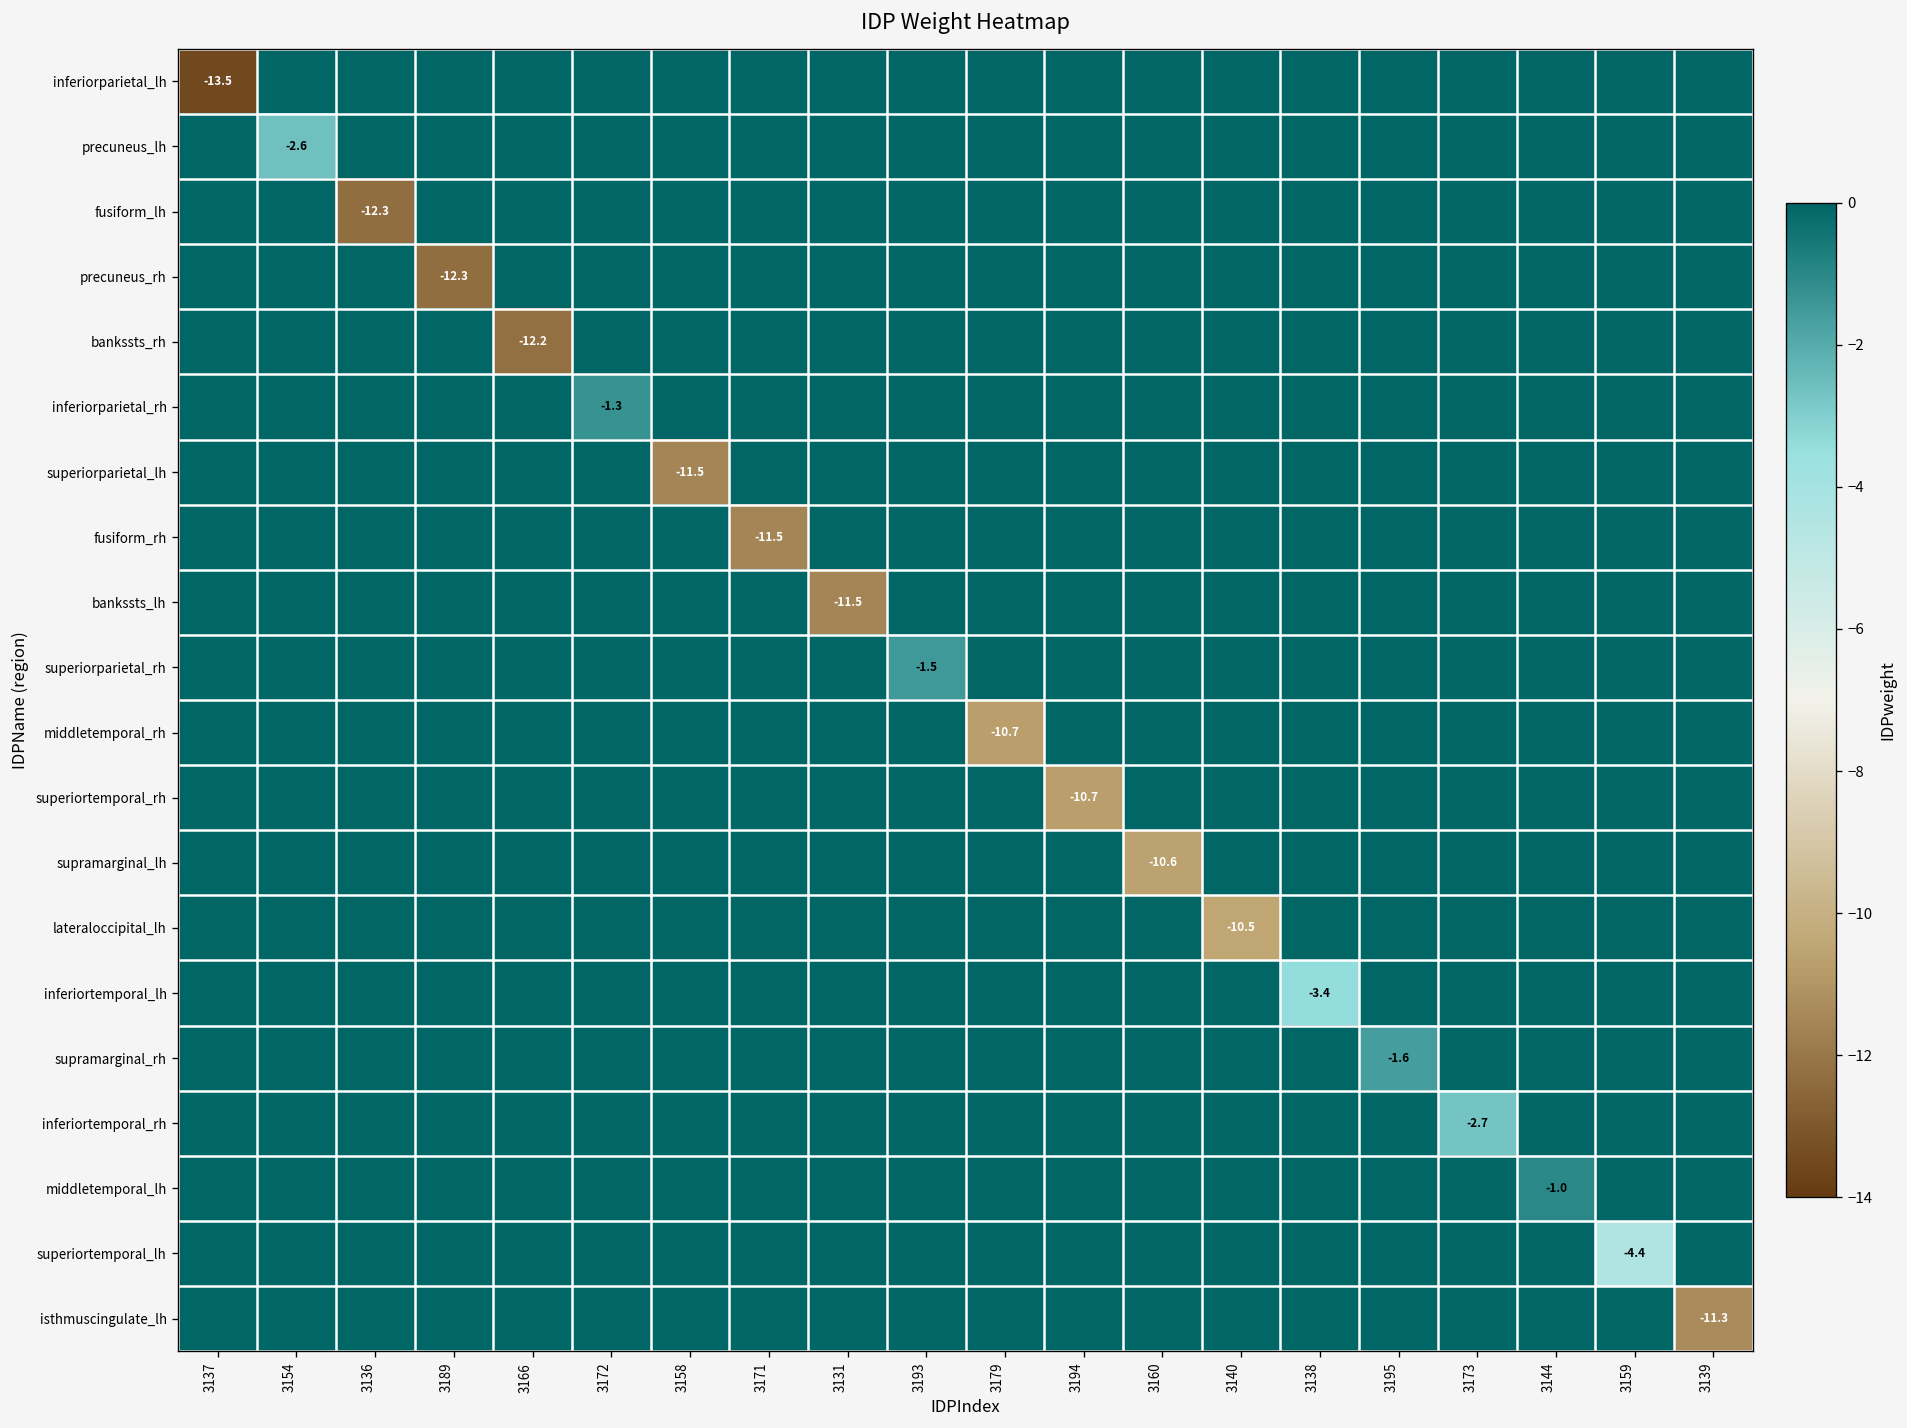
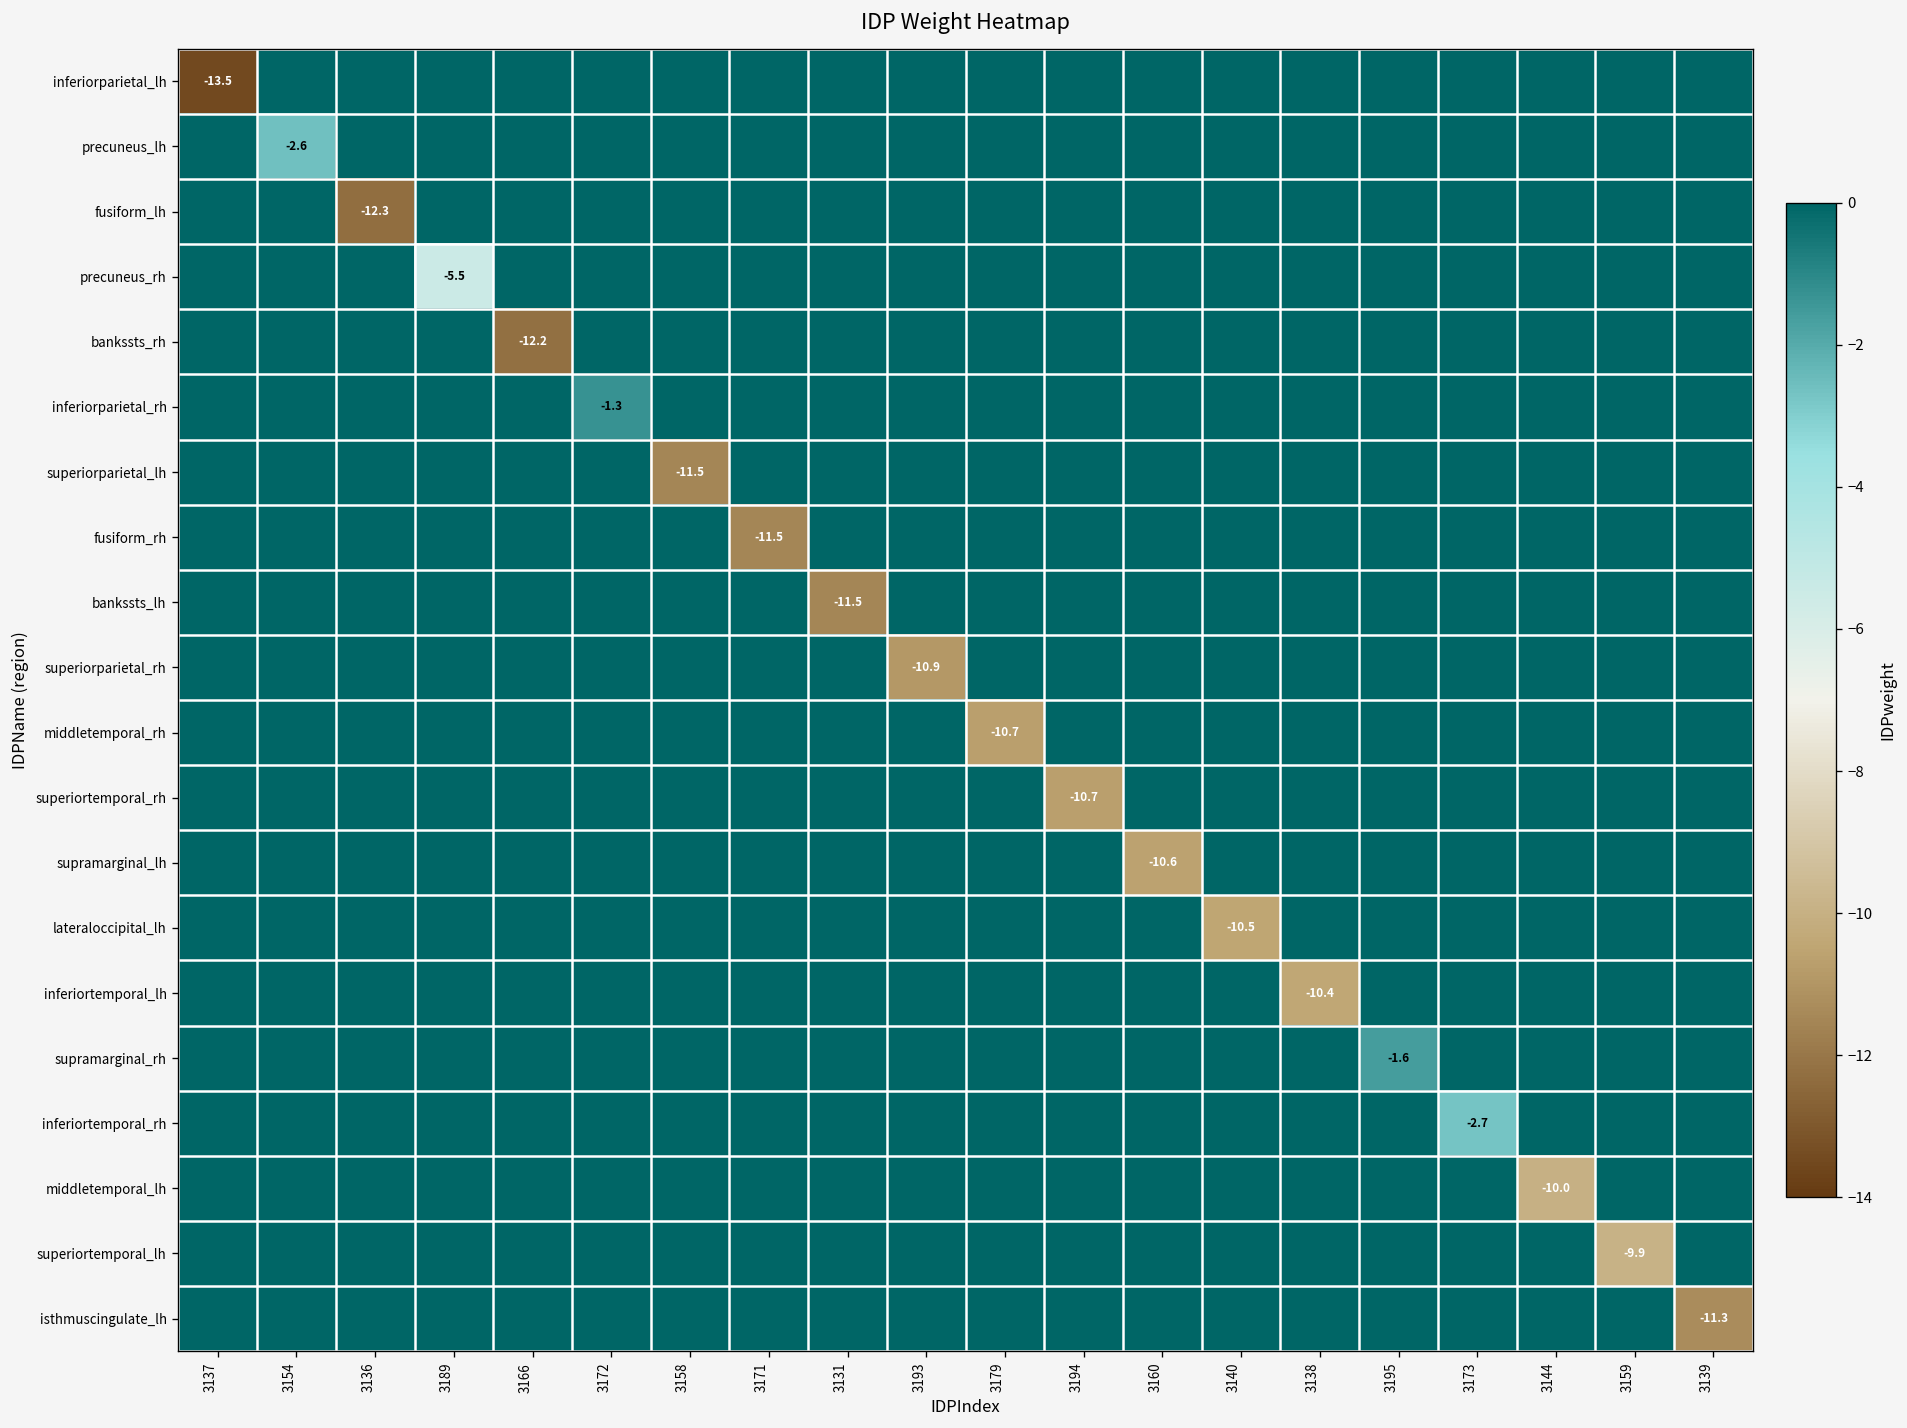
precuneus_rh, 3189: -12.3 -> -5.5
superiorparietal_rh, 3193: -1.5 -> -10.9
inferiortemporal_lh, 3138: -3.4 -> -10.4
middletemporal_lh, 3144: -1.0 -> -10.0
superiortemporal_lh, 3159: -4.4 -> -9.9
